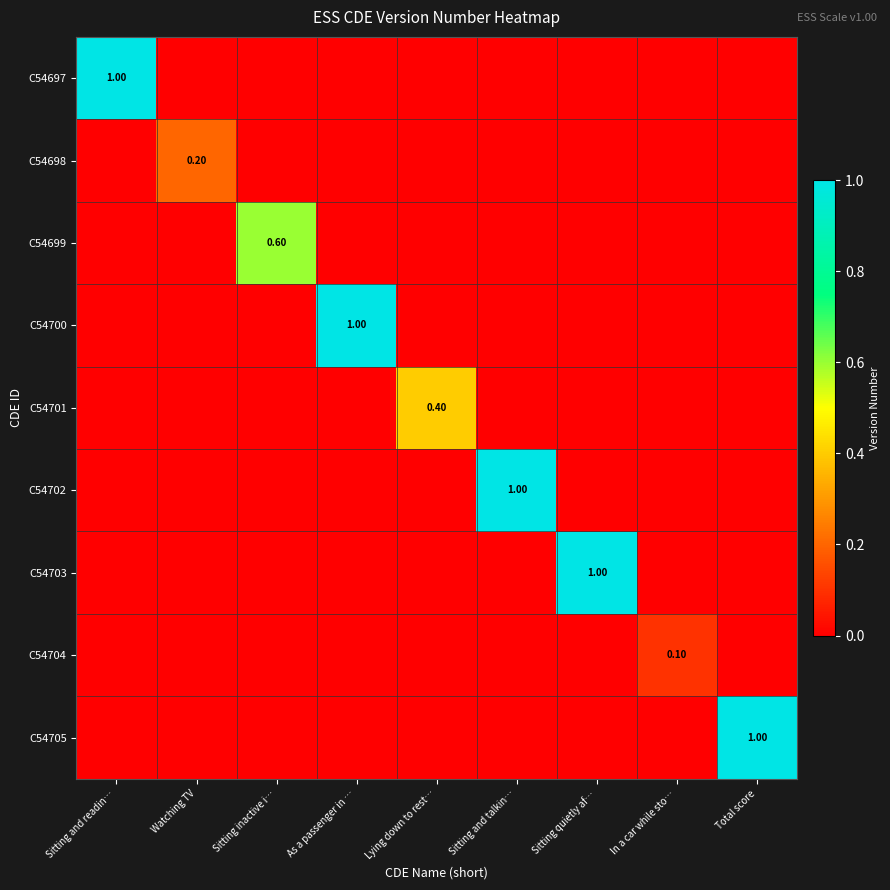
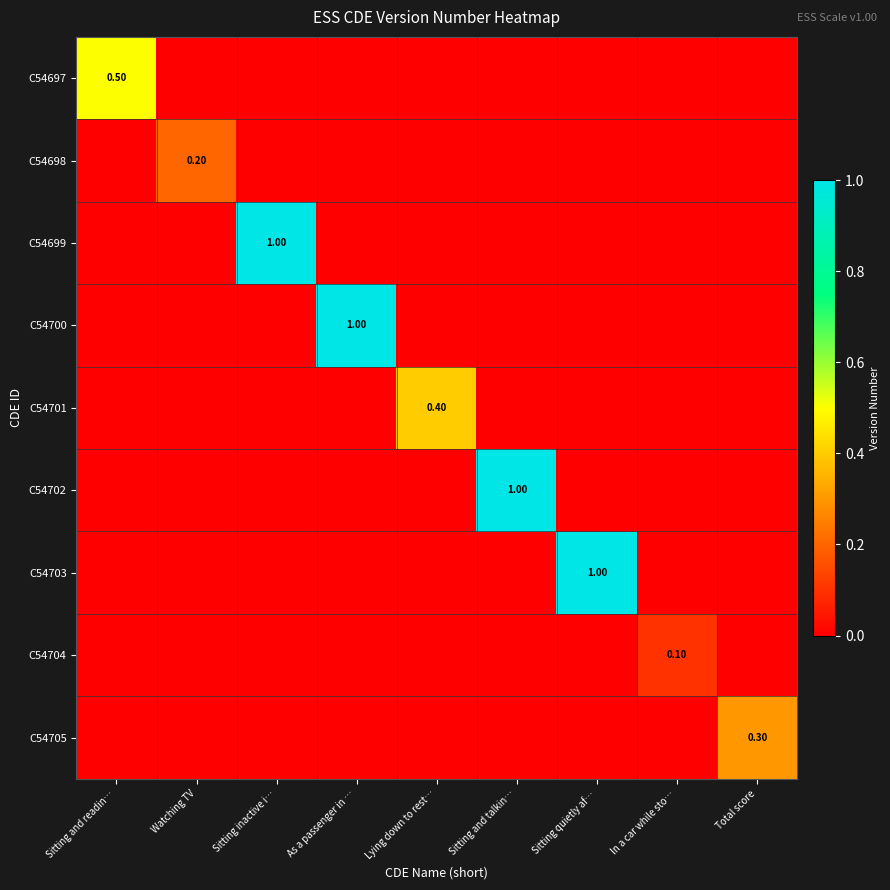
C54697, Sitting and readin…: 1.00 -> 0.50
C54699, Sitting inactive i…: 0.60 -> 1.00
C54705, Total score: 1.00 -> 0.30
